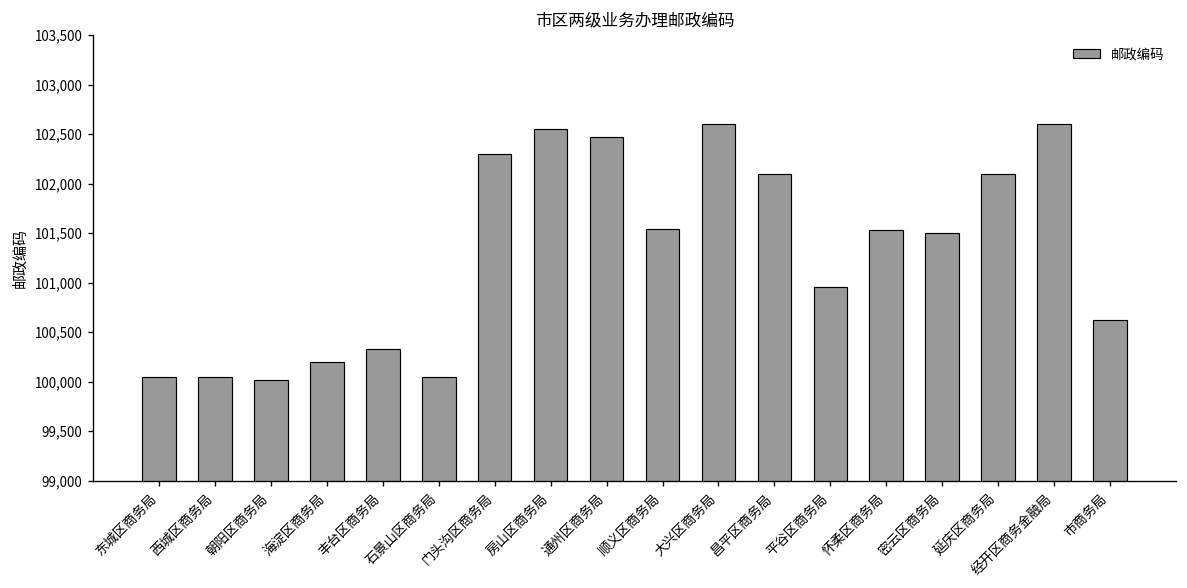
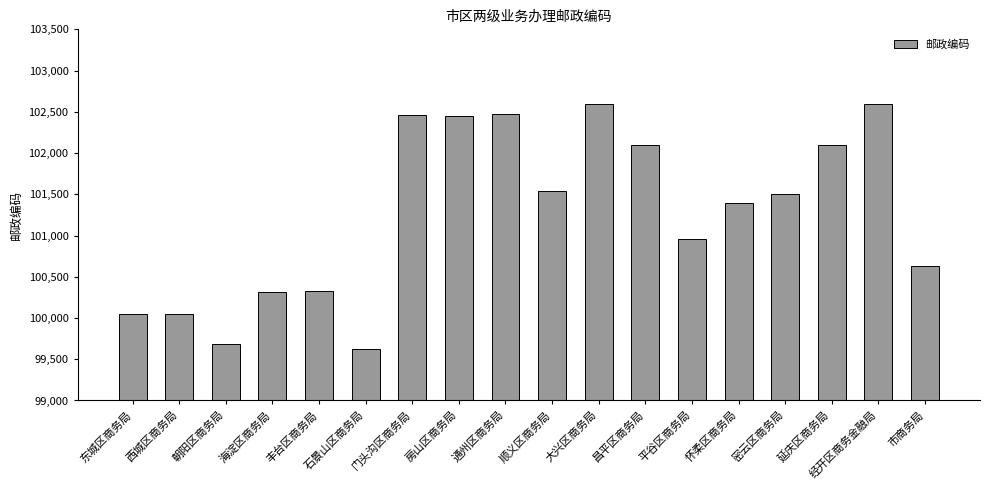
朝阳区商务局: 100,000 -> 99,700
海淀区商务局: 100,200 -> 100,300
石景山区商务局: 100,000 -> 99,600
门头沟区商务局: 102,300 -> 102,500
房山区商务局: 102,600 -> 102,400
怀柔区商务局: 101,500 -> 101,400
